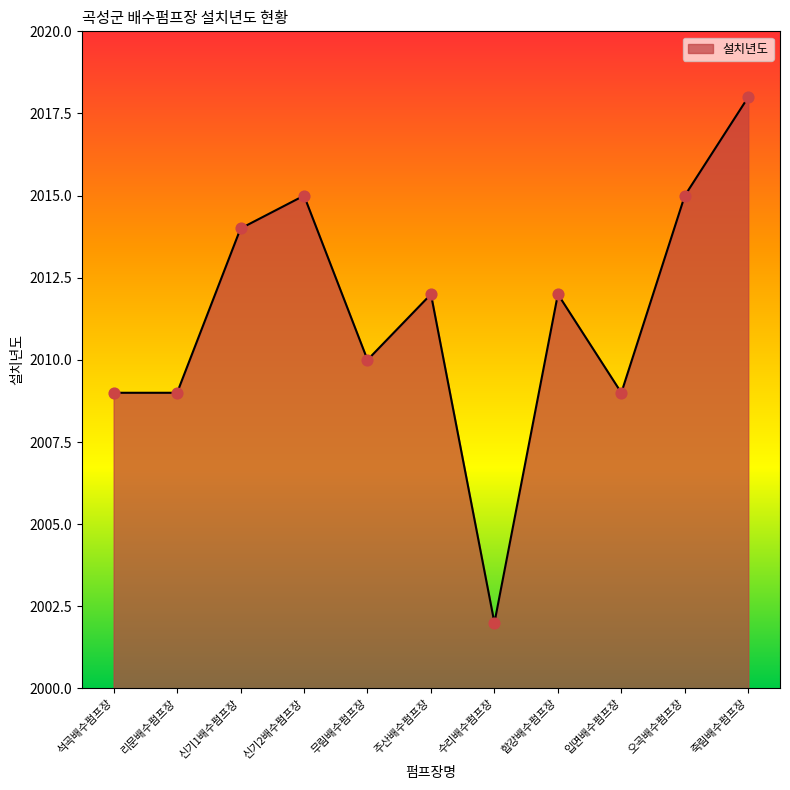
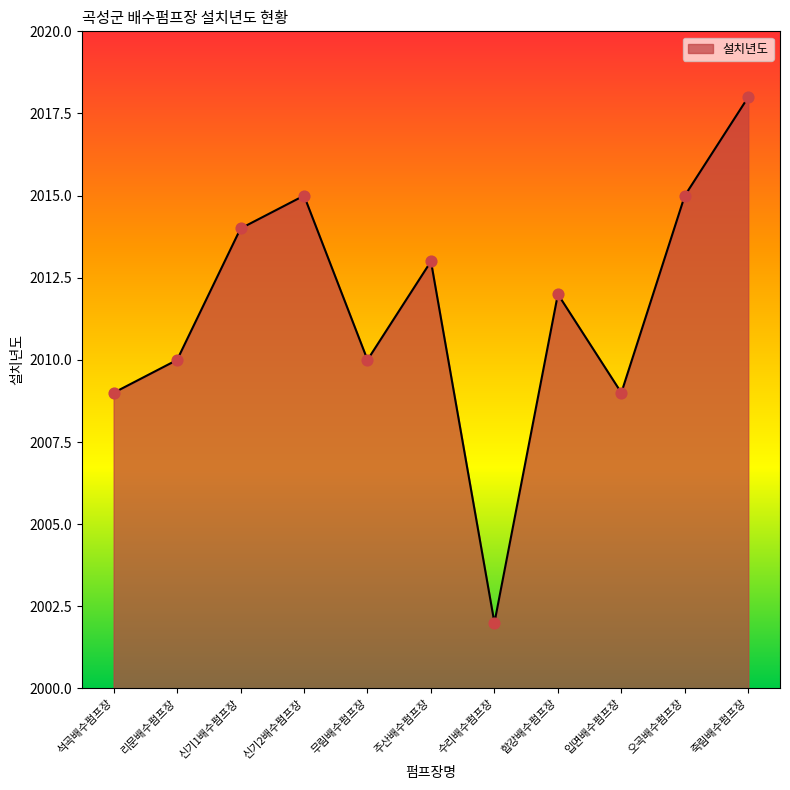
리문배수펌프장: 2009 -> 2010
주산배수펌프장: 2012 -> 2013
